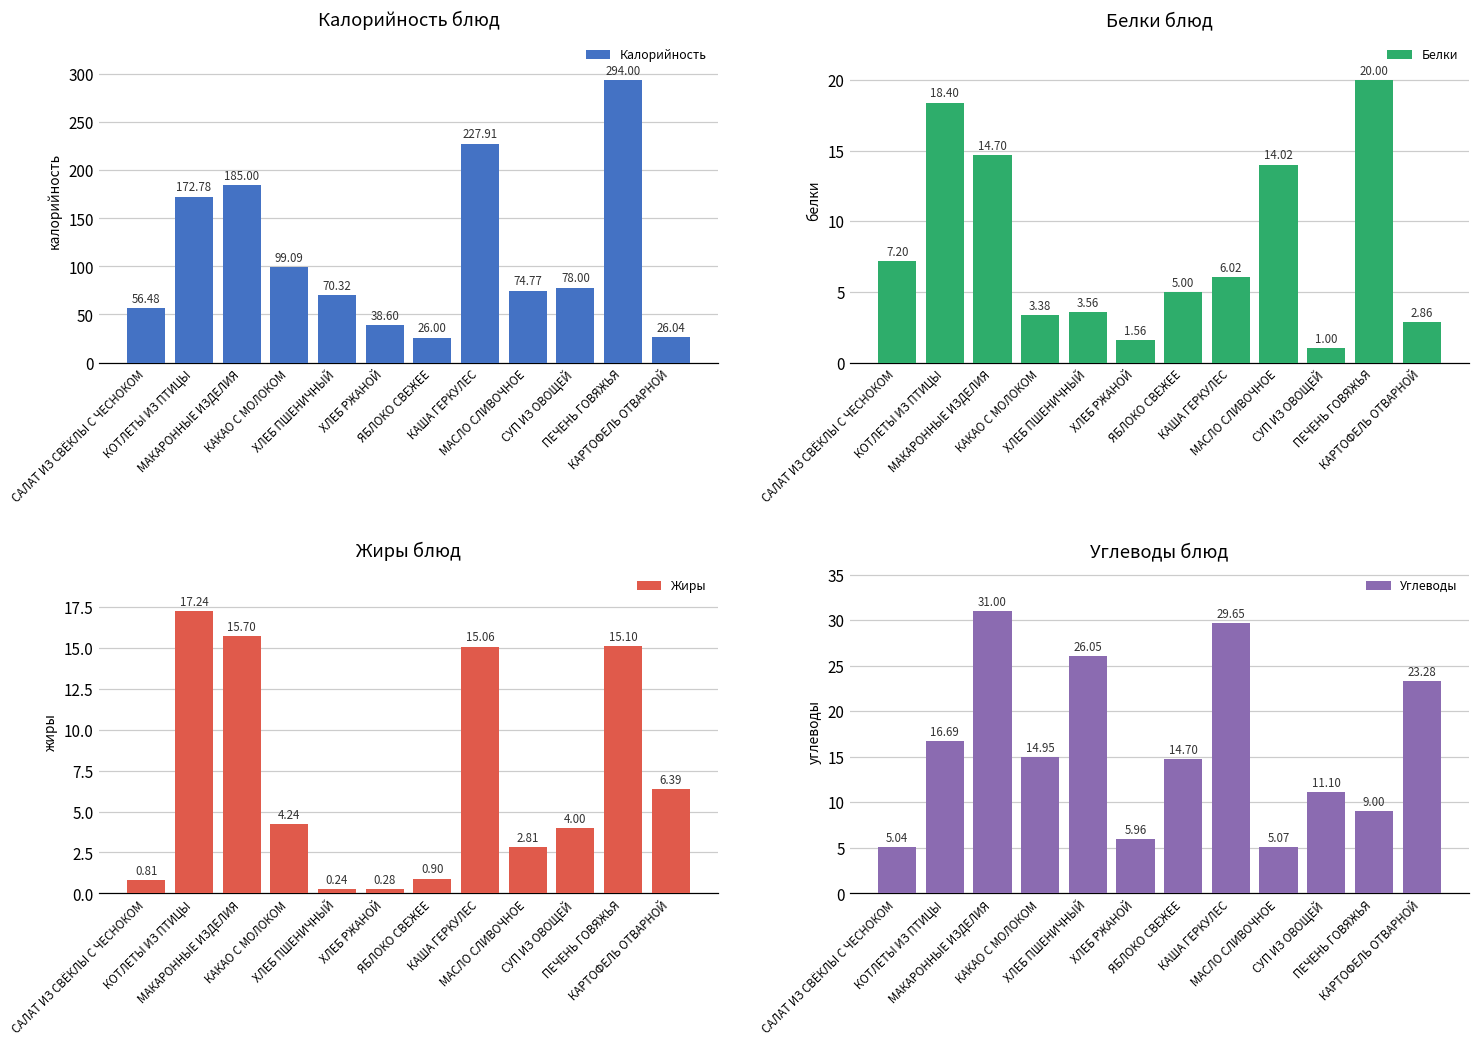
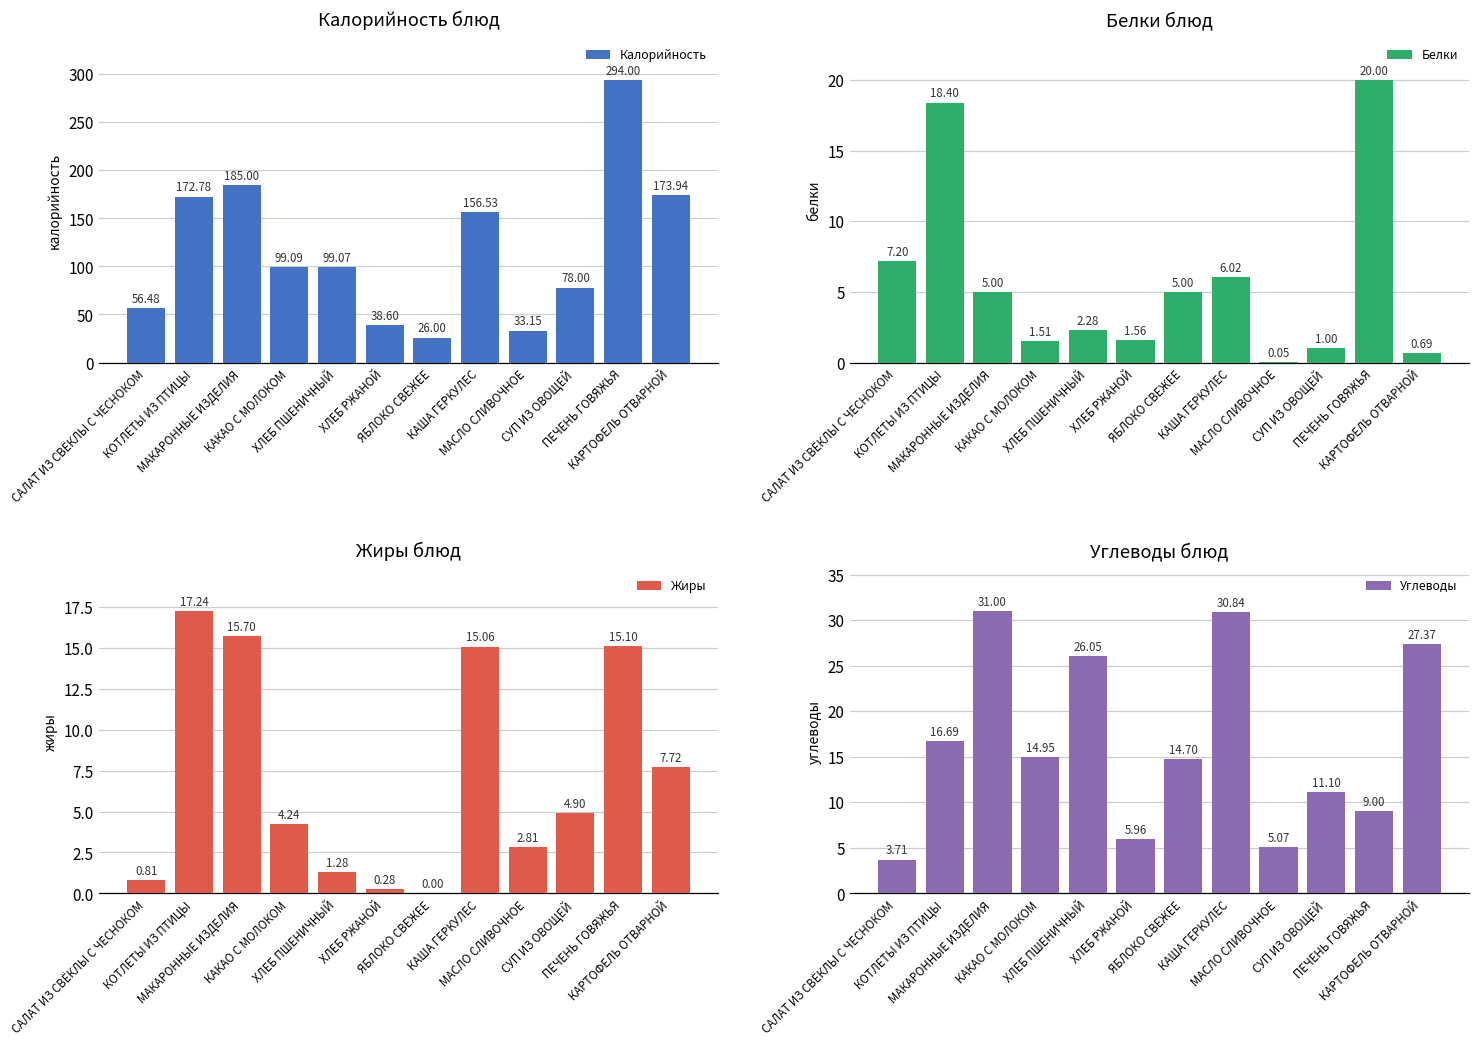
Калорийность блюд, ХЛЕБ ПШЕНИЧНЫЙ: 70.32 -> 99.07
Калорийность блюд, КАША ГЕРКУЛЕС: 227.91 -> 156.53
Калорийность блюд, МАСЛО СЛИВОЧНОЕ: 74.77 -> 33.15
Калорийность блюд, КАРТОФЕЛЬ ОТВАРНОЙ: 26.04 -> 173.94
Белки блюд, МАКАРОННЫЕ ИЗДЕЛИЯ: 14.70 -> 5.00
Белки блюд, КАКАО С МОЛОКОМ: 3.38 -> 1.51
Белки блюд, ХЛЕБ ПШЕНИЧНЫЙ: 3.56 -> 2.28
Белки блюд, МАСЛО СЛИВОЧНОЕ: 14.02 -> 0.05
Белки блюд, КАРТОФЕЛЬ ОТВАРНОЙ: 2.86 -> 0.69
Жиры блюд, ХЛЕБ ПШЕНИЧНЫЙ: 0.24 -> 1.28
Жиры блюд, ЯБЛОКО СВЕЖЕЕ: 0.90 -> 0.00
Жиры блюд, СУП ИЗ ОВОЩЕЙ: 4.00 -> 4.90
Жиры блюд, КАРТОФЕЛЬ ОТВАРНОЙ: 6.39 -> 7.72
Углеводы блюд, САЛАТ ИЗ СВЁКЛЫ С ЧЕСНОКОМ: 5.04 -> 3.71
Углеводы блюд, КАША ГЕРКУЛЕС: 29.65 -> 30.84
Углеводы блюд, КАРТОФЕЛЬ ОТВАРНОЙ: 23.28 -> 27.37
